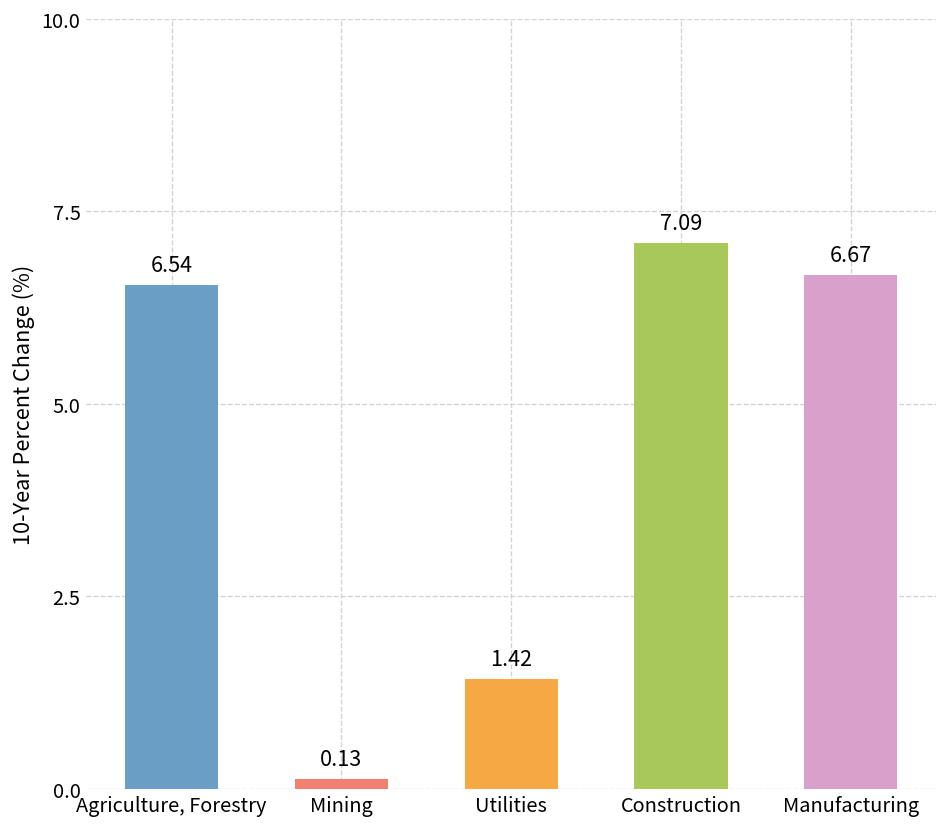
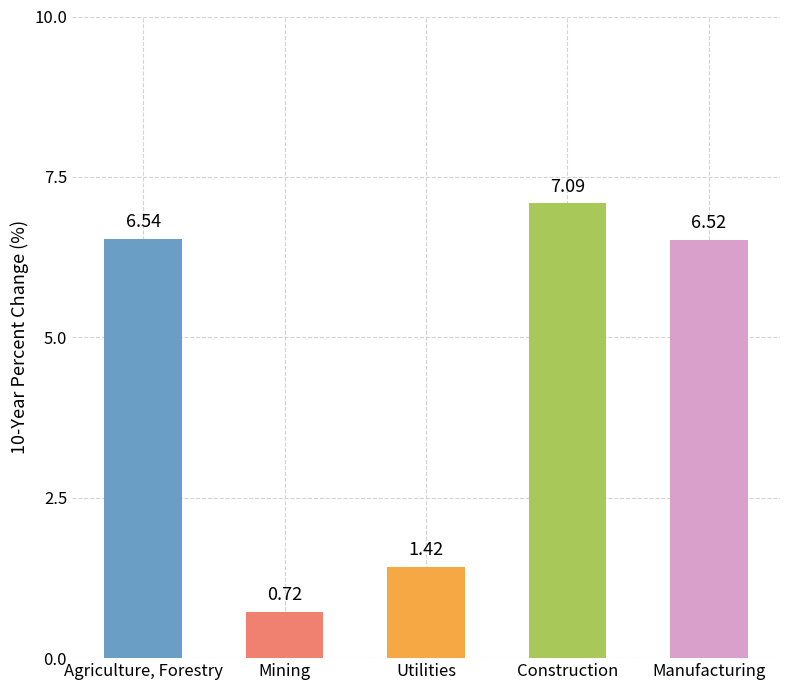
Mining: 0.13 -> 0.72
Manufacturing: 6.67 -> 6.52
